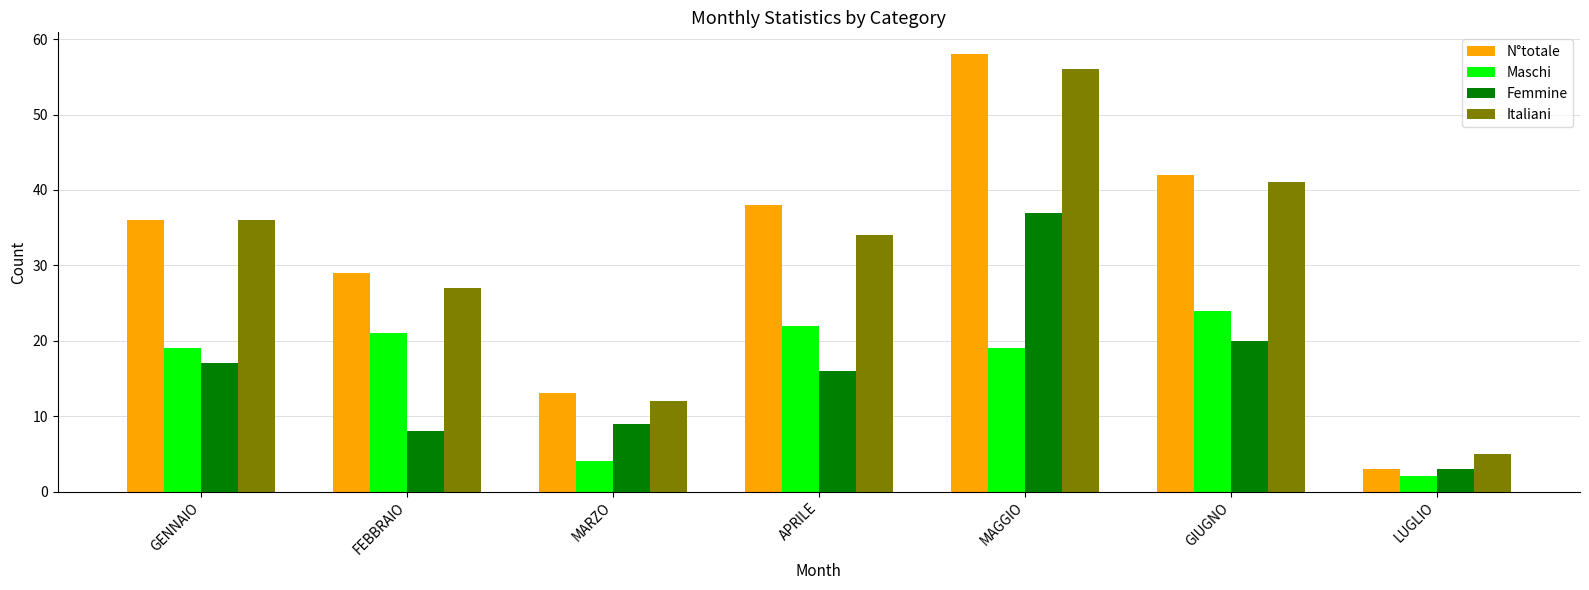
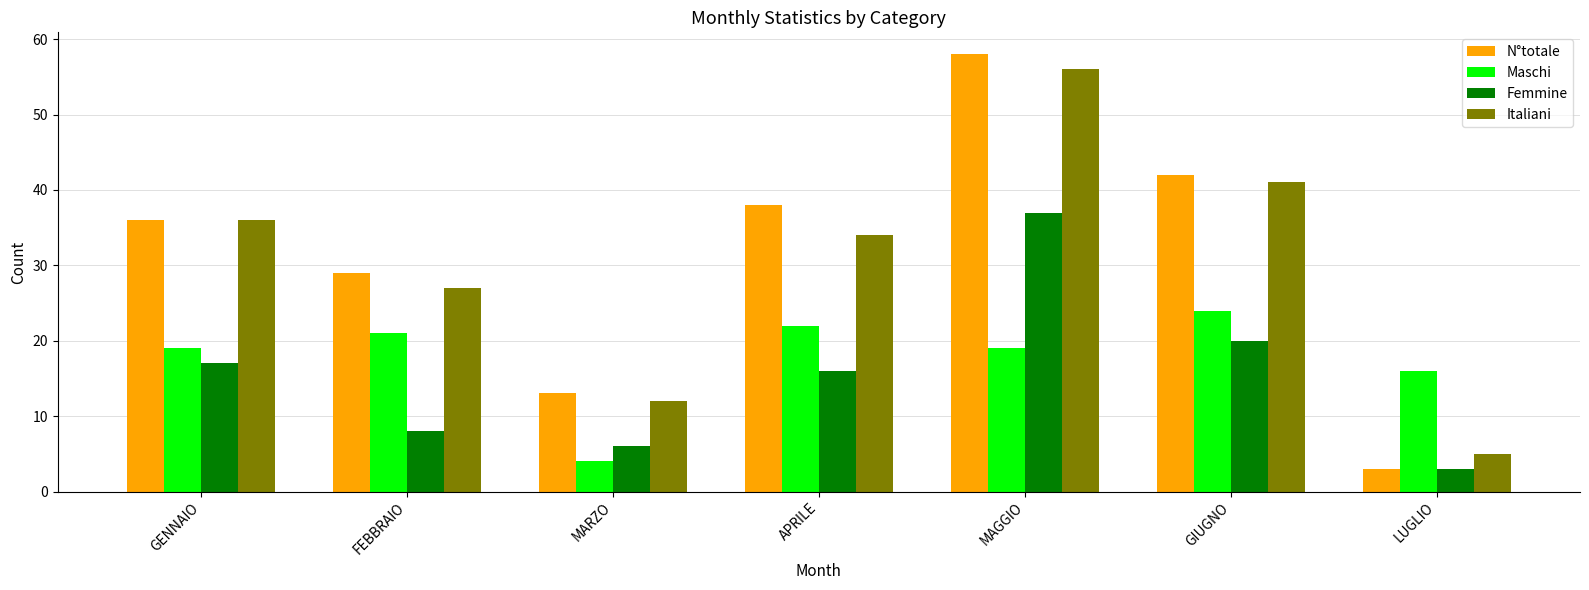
Femmine, MARZO: 9 -> 6
Maschi, LUGLIO: 2 -> 16
